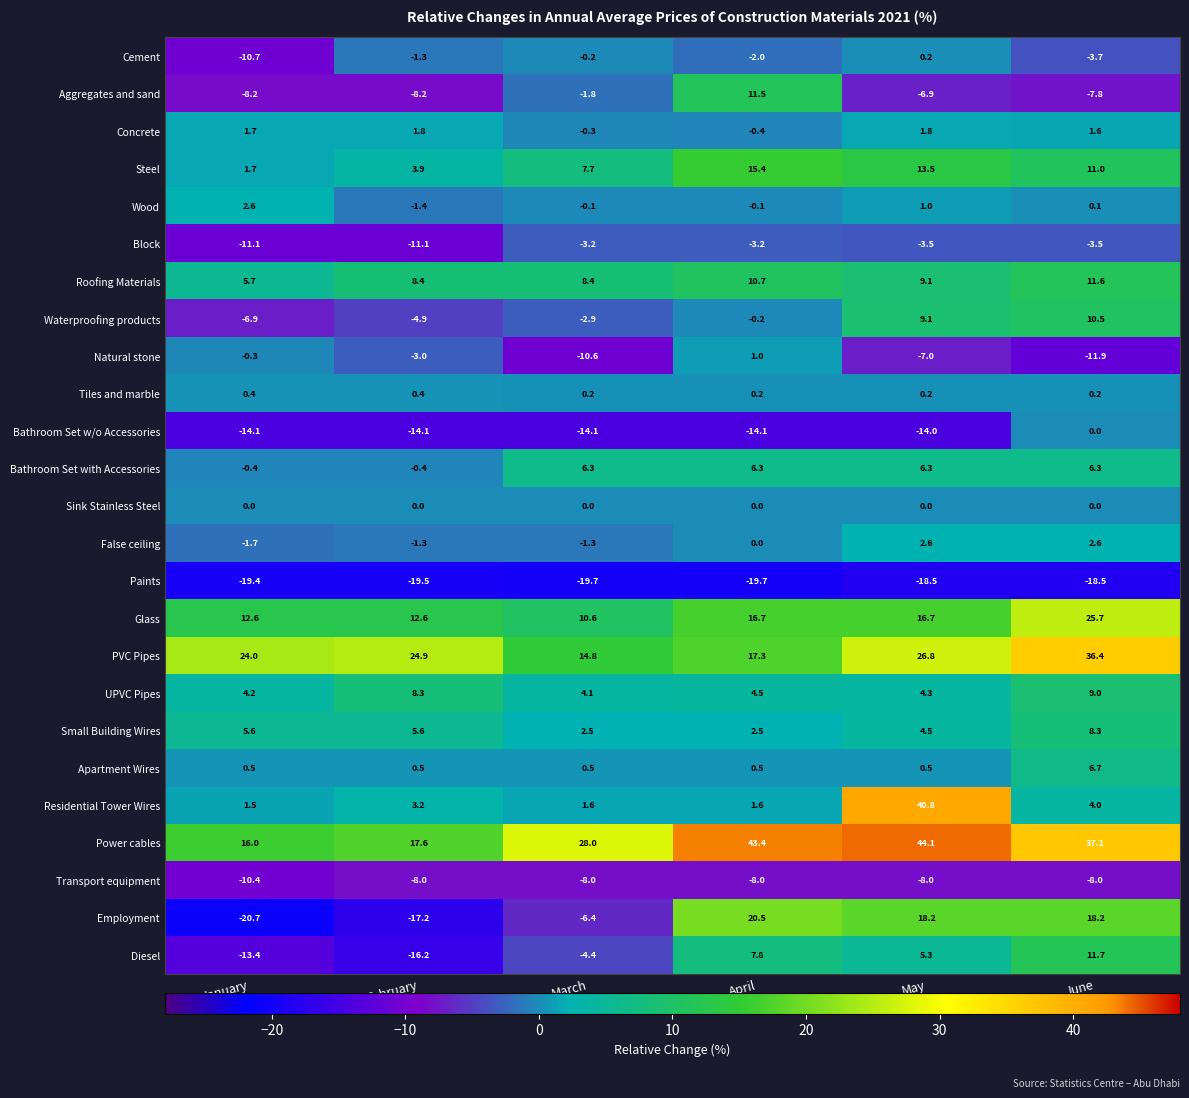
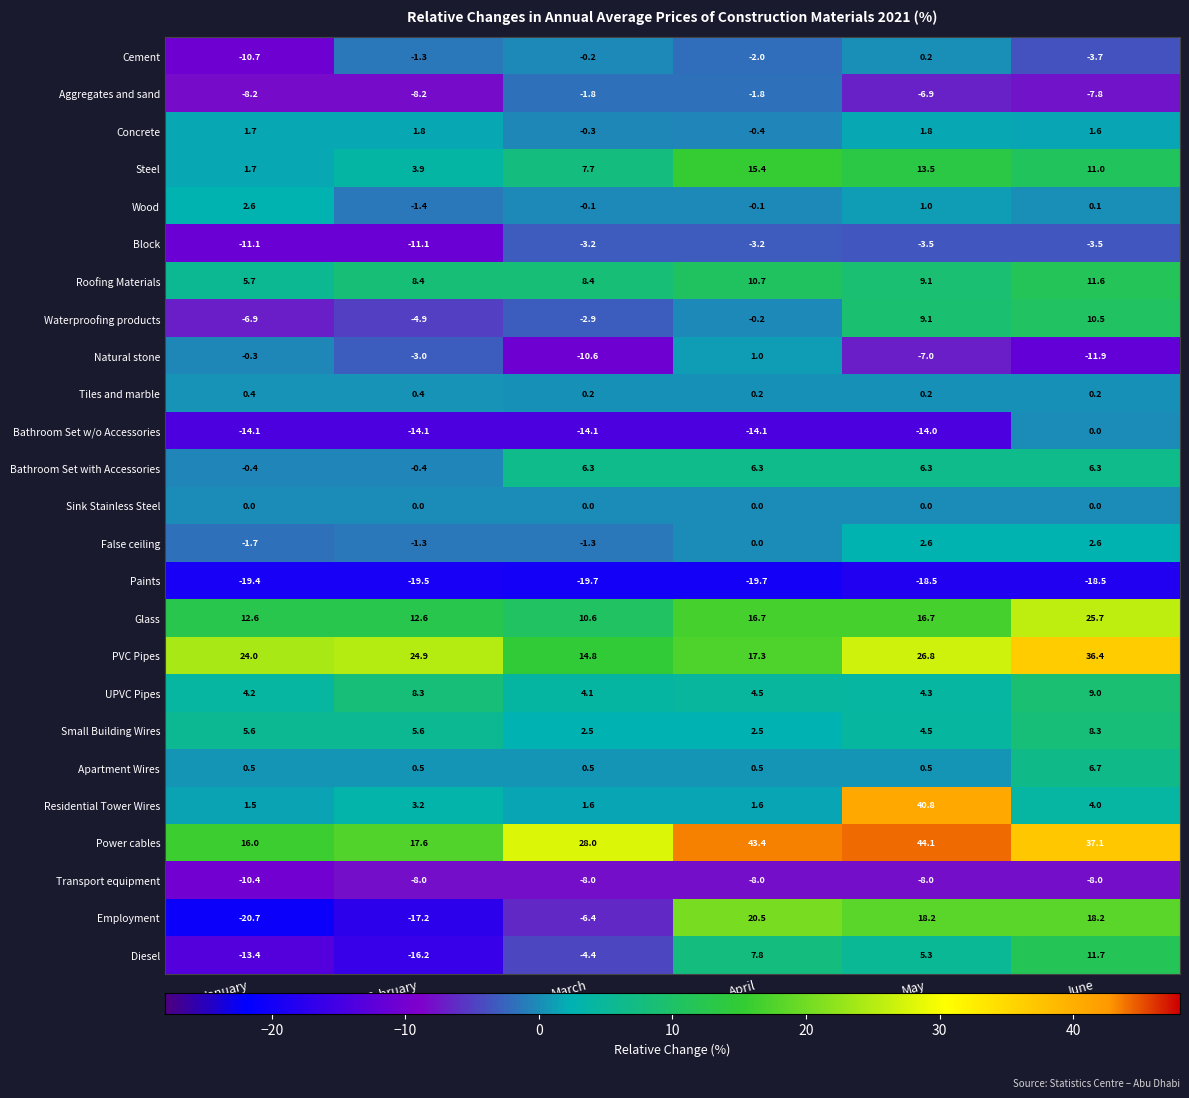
Aggregates and sand, April: 11.5 -> -1.8
